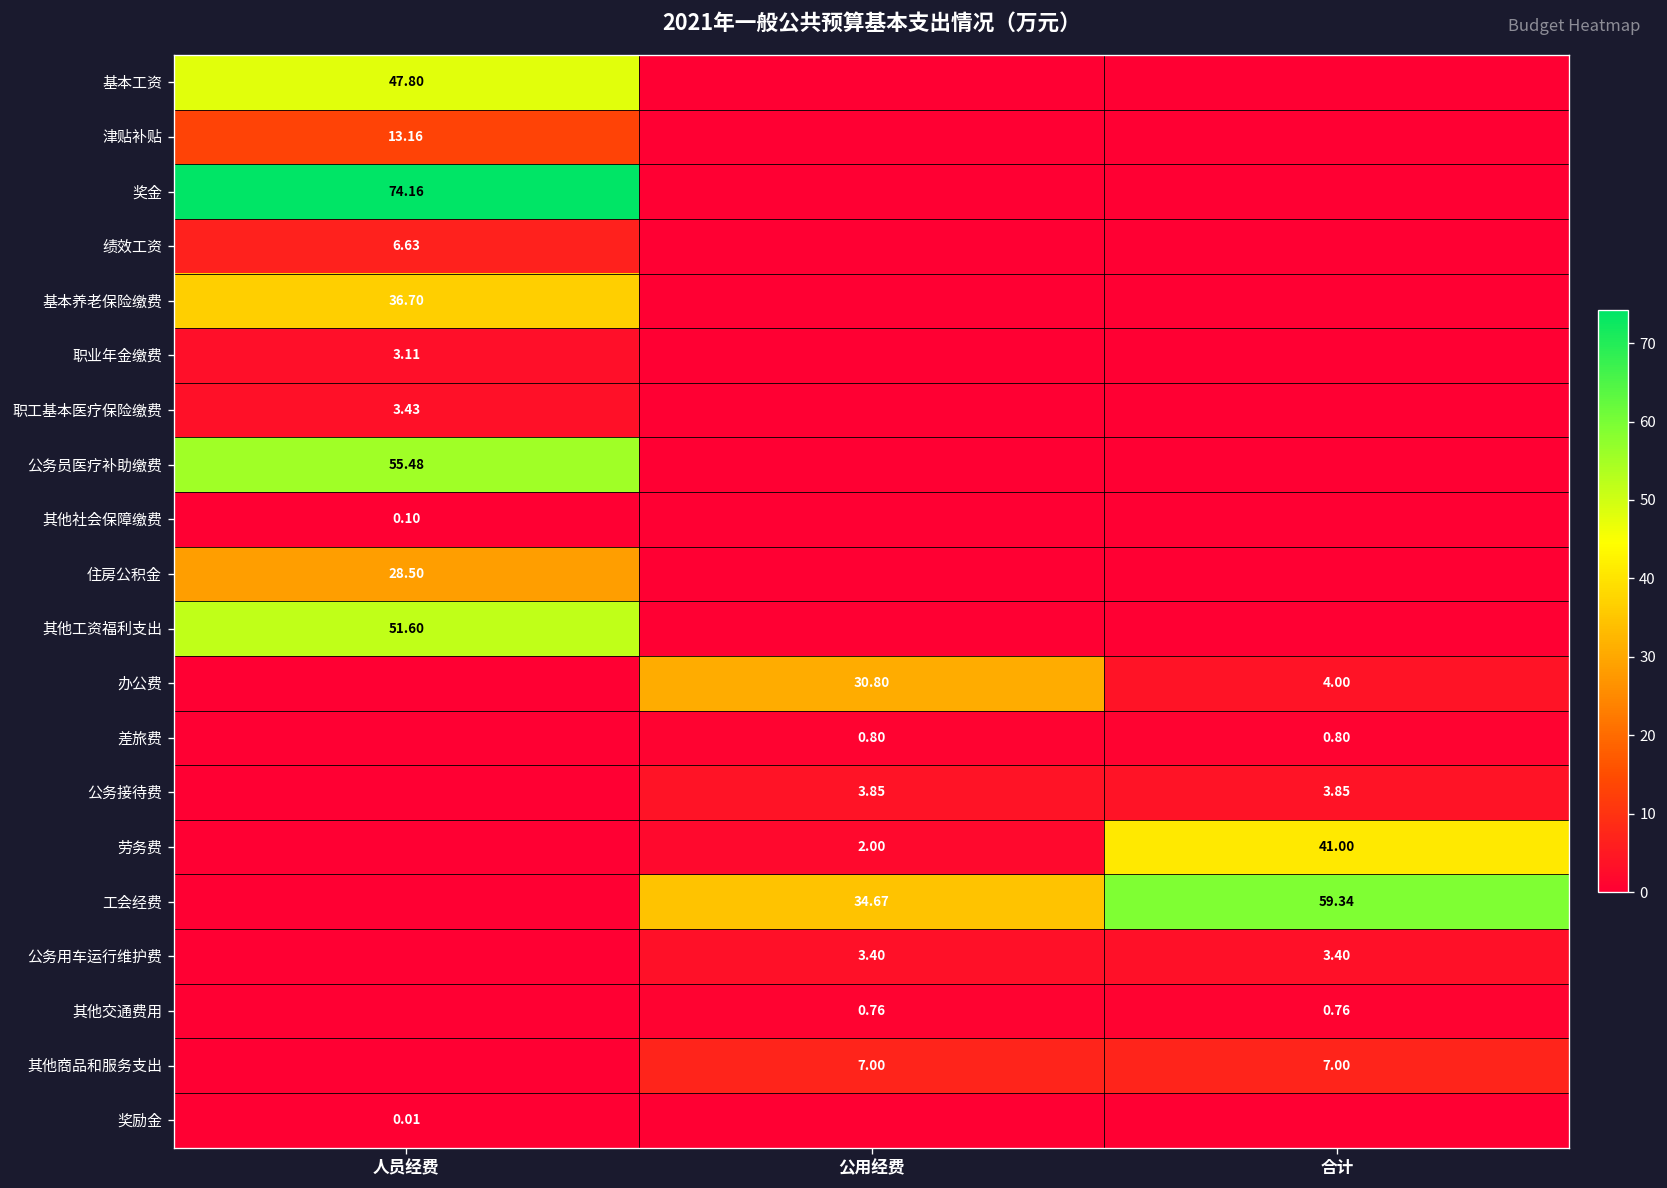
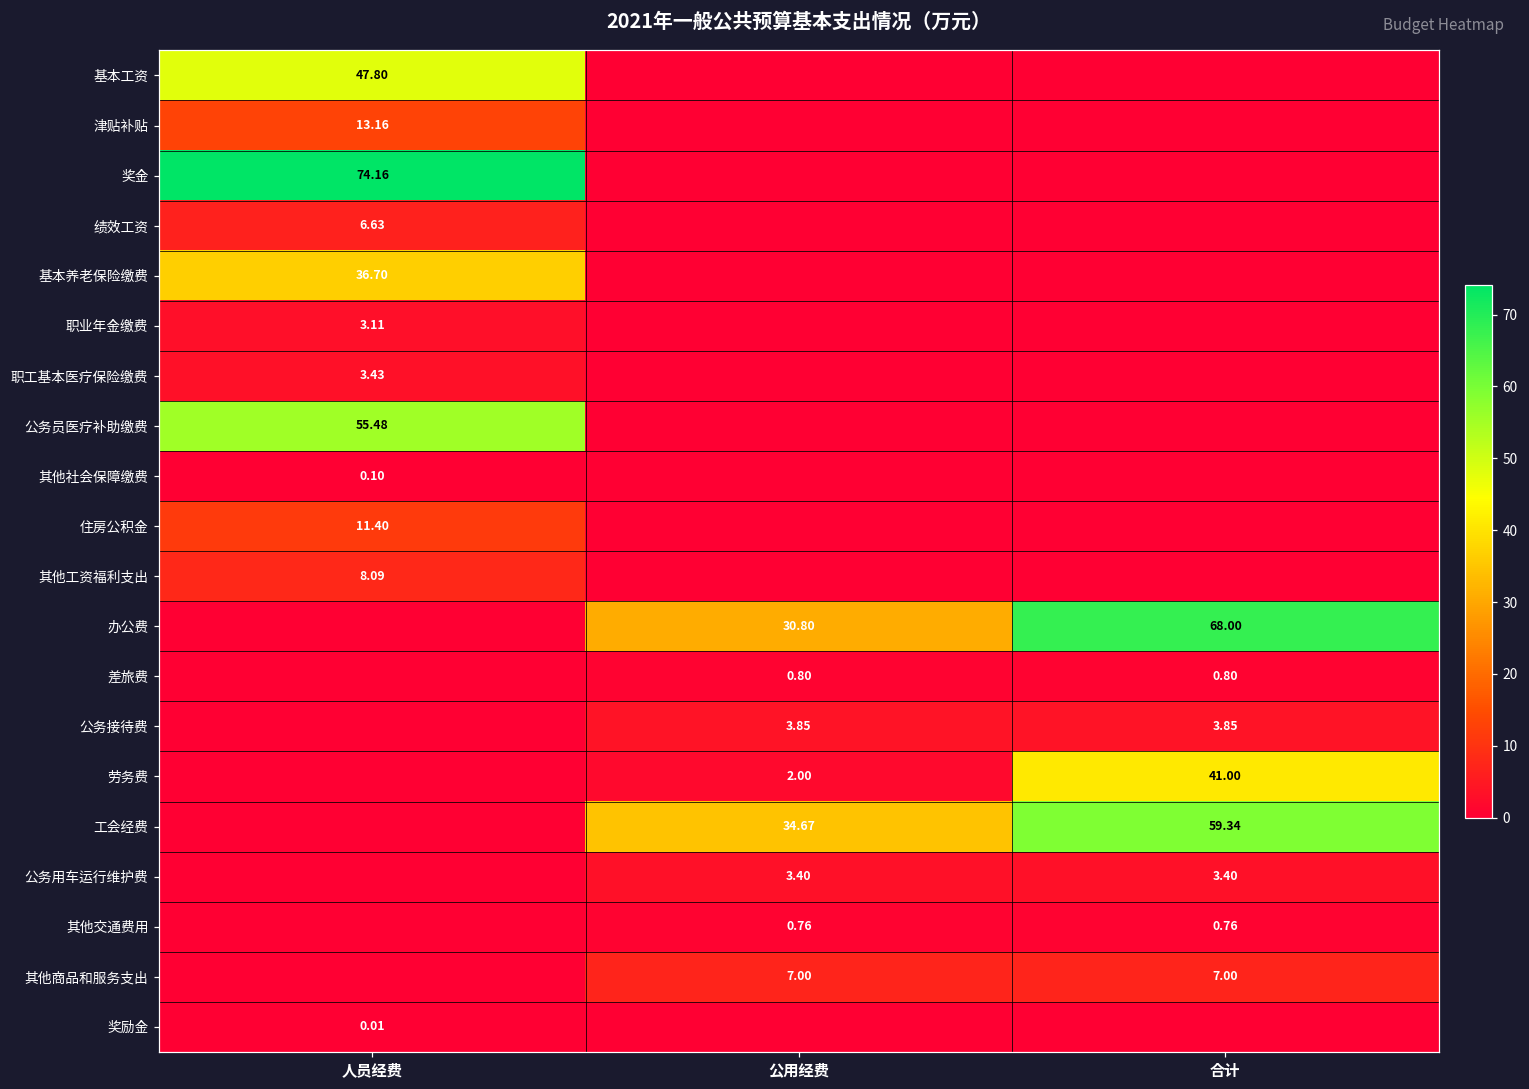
住房公积金, 人员经费: 28.50 -> 11.40
其他工资福利支出, 人员经费: 51.60 -> 8.09
办公费, 合计: 4.00 -> 68.00
